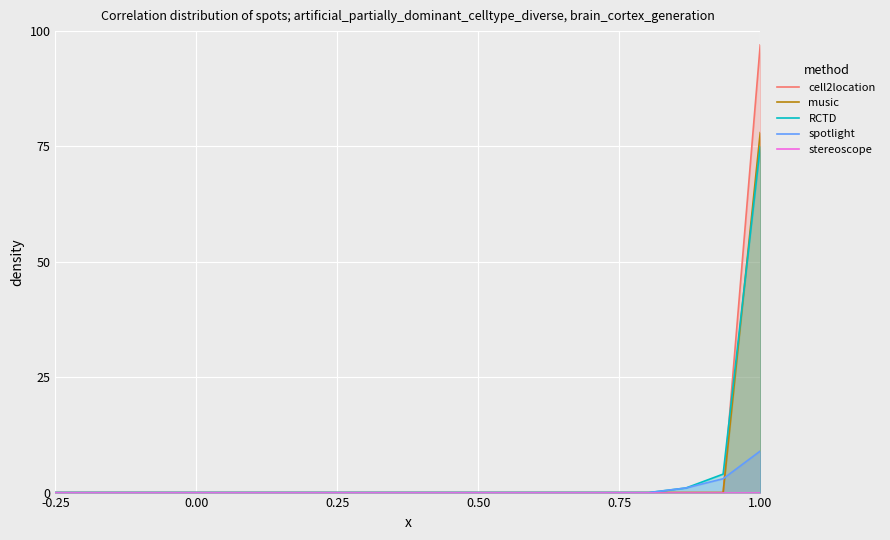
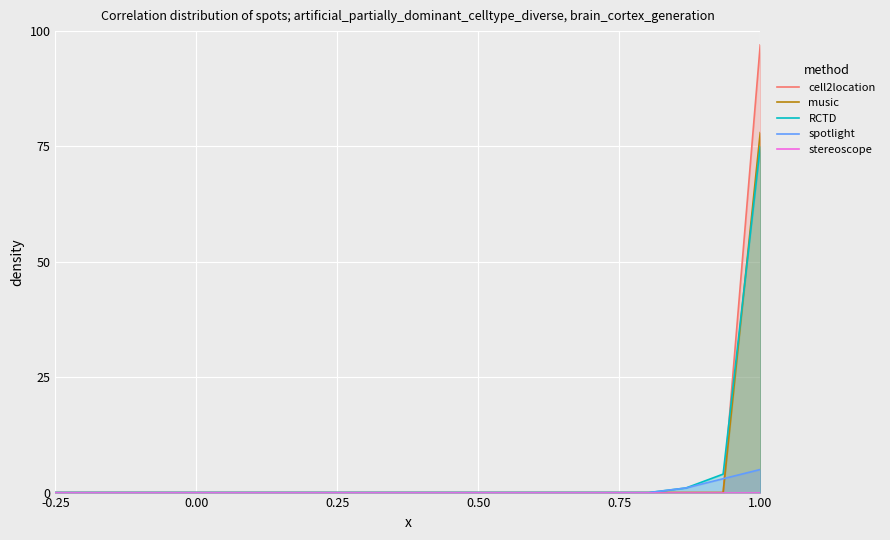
spotlight, 1.00: 9 -> 5
